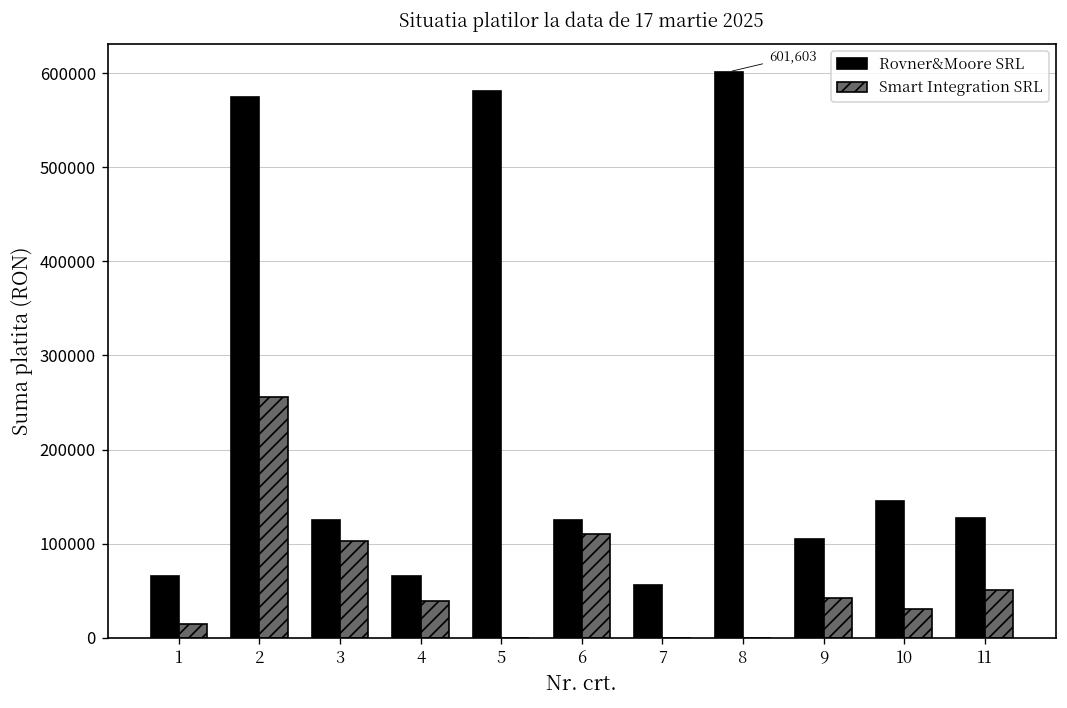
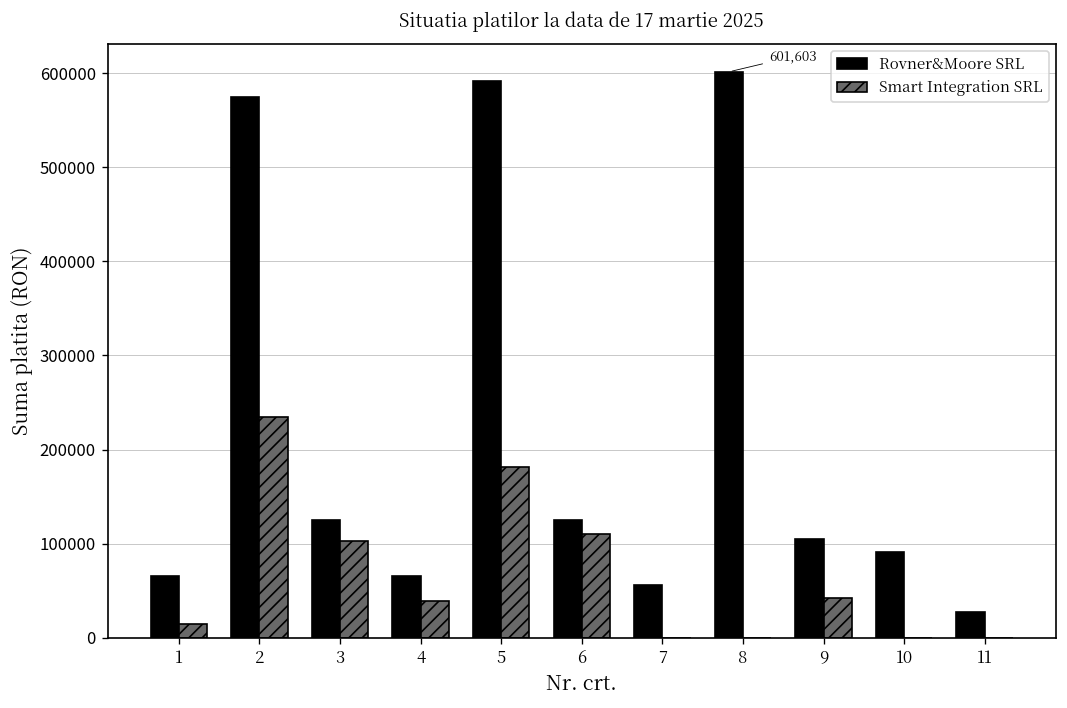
Smart Integration SRL, 2: 260000 -> 240000
Rovner&Moore SRL, 5: 580000 -> 590000
Smart Integration SRL, 5: 0 -> 180000
Rovner&Moore SRL, 10: 150000 -> 90000
Smart Integration SRL, 10: 30000 -> 0
Rovner&Moore SRL, 11: 130000 -> 30000
Smart Integration SRL, 11: 50000 -> 0
